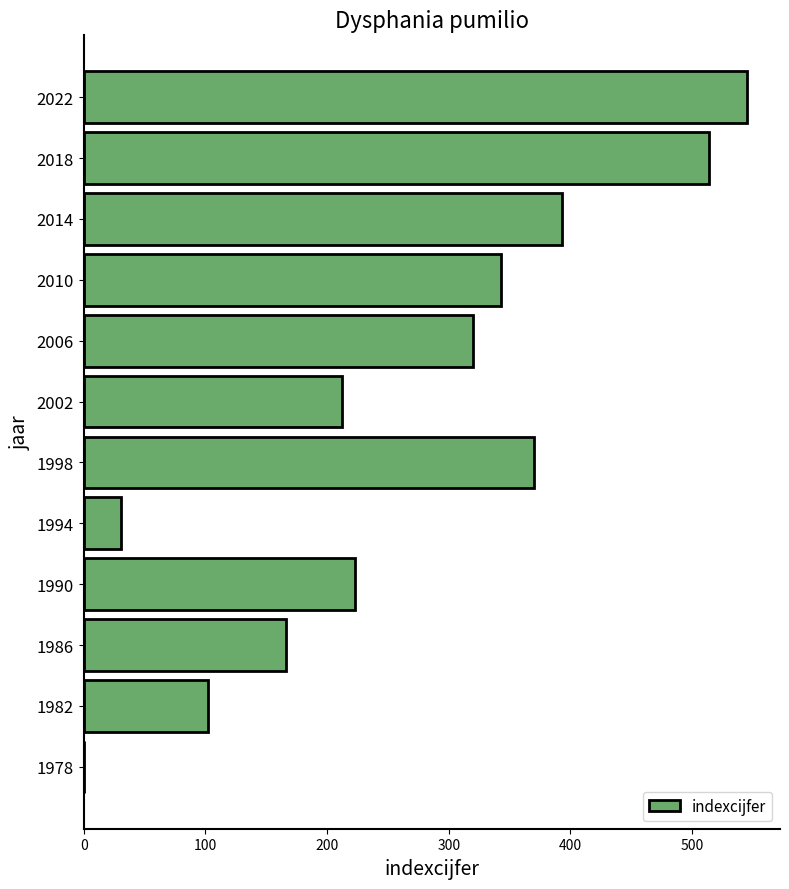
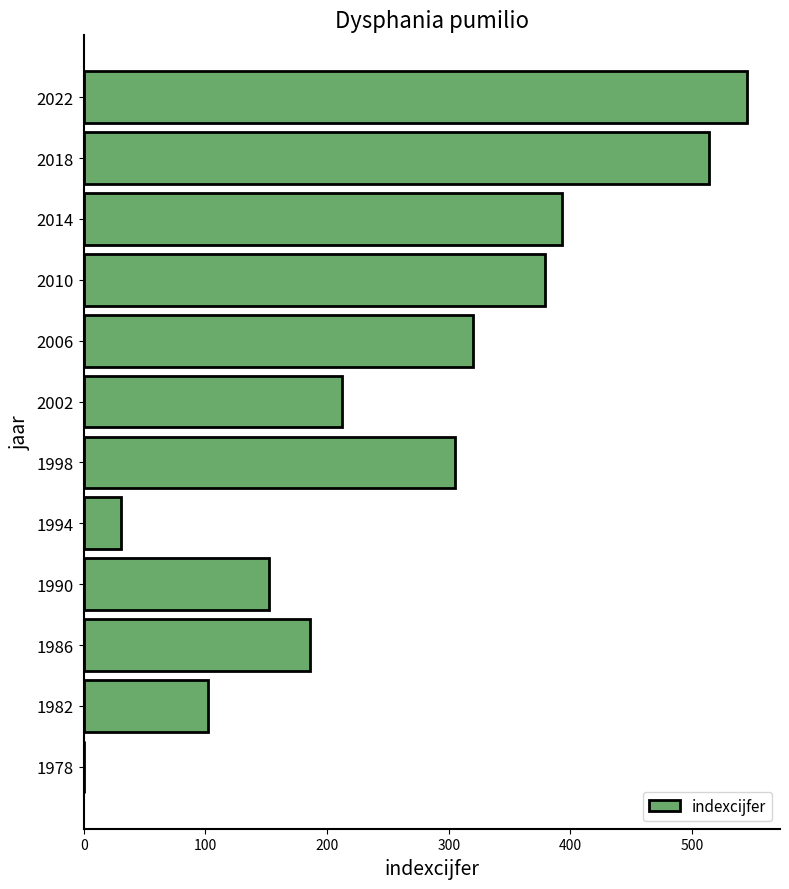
2010: 343 -> 379
1998: 370 -> 305
1990: 223 -> 152
1986: 166 -> 186
